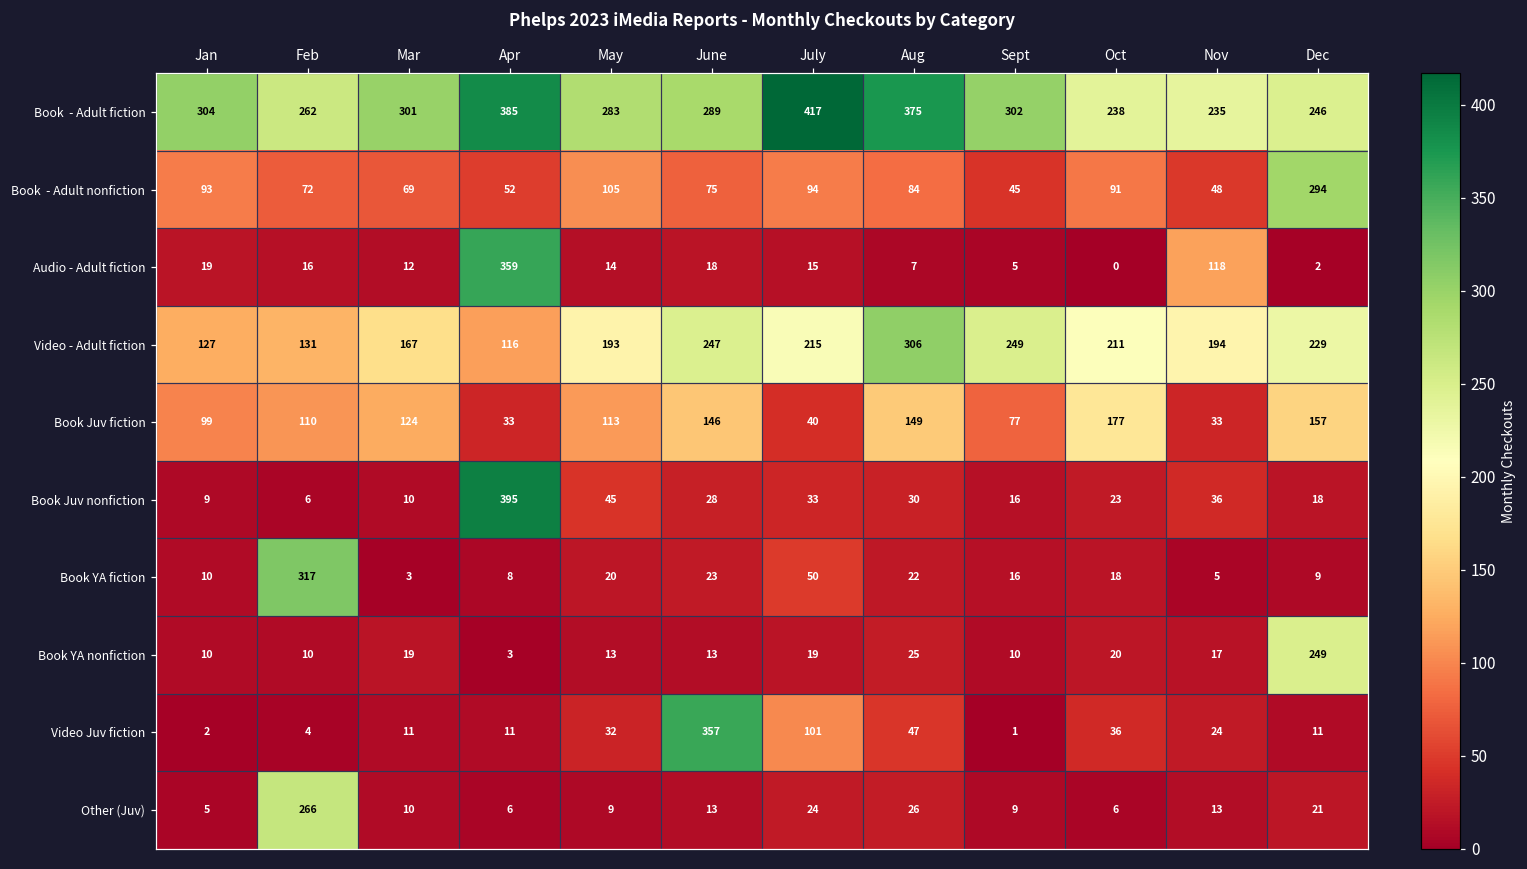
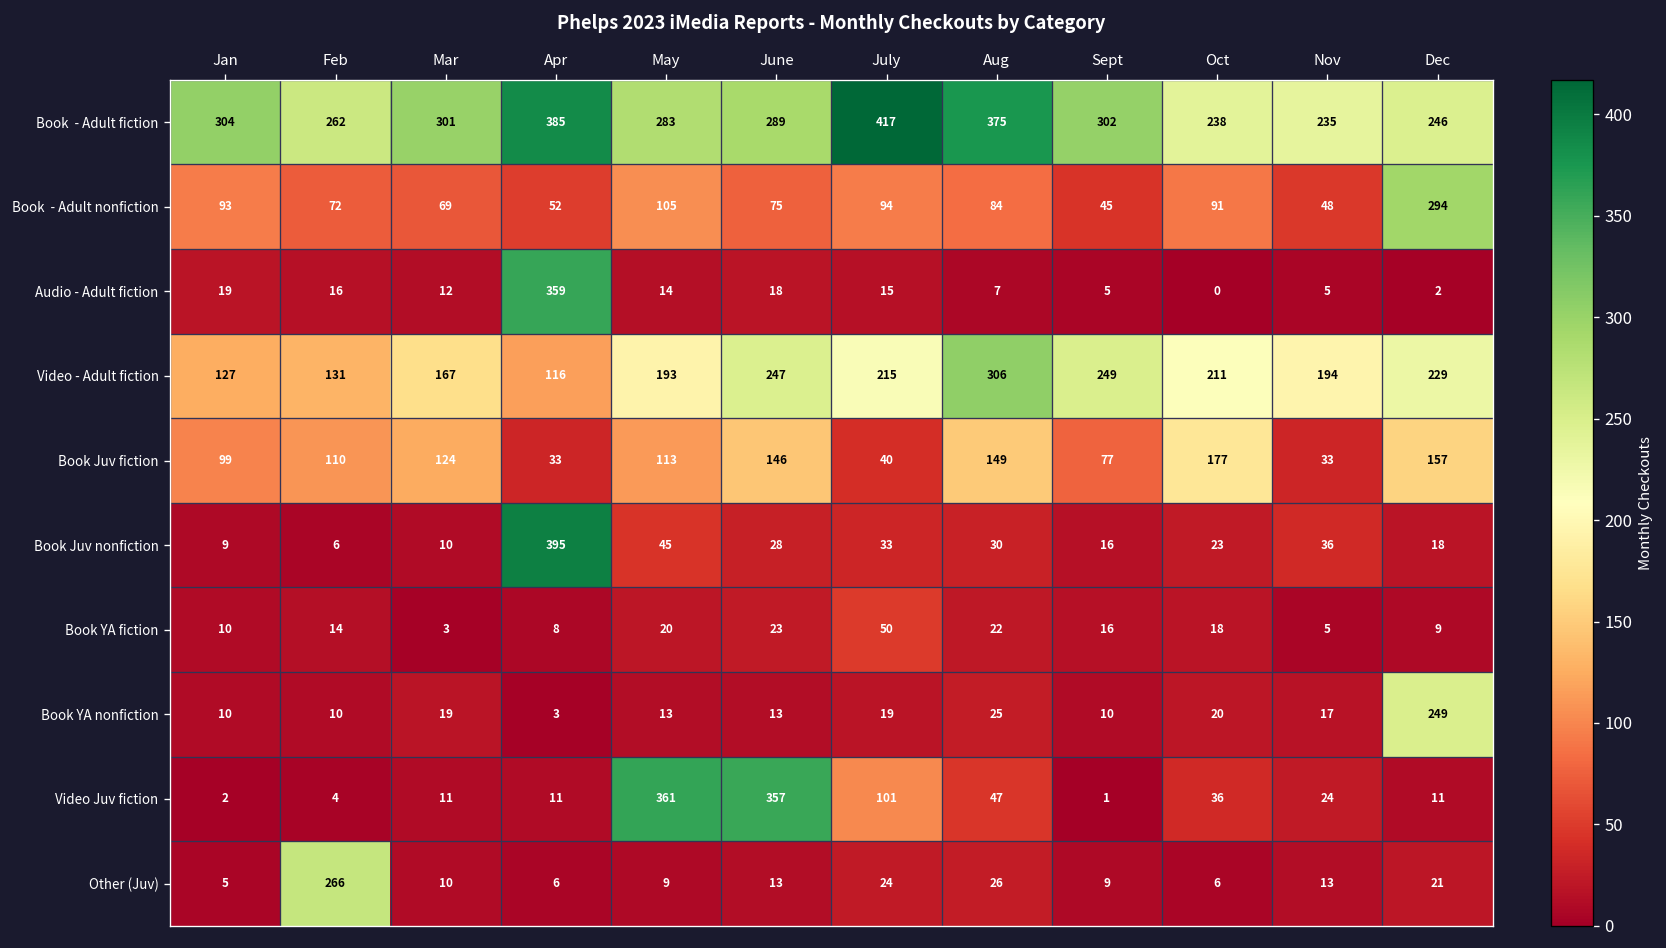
Audio - Adult fiction, Nov: 118 -> 5
Book YA fiction, Feb: 317 -> 14
Video Juv fiction, May: 32 -> 361
